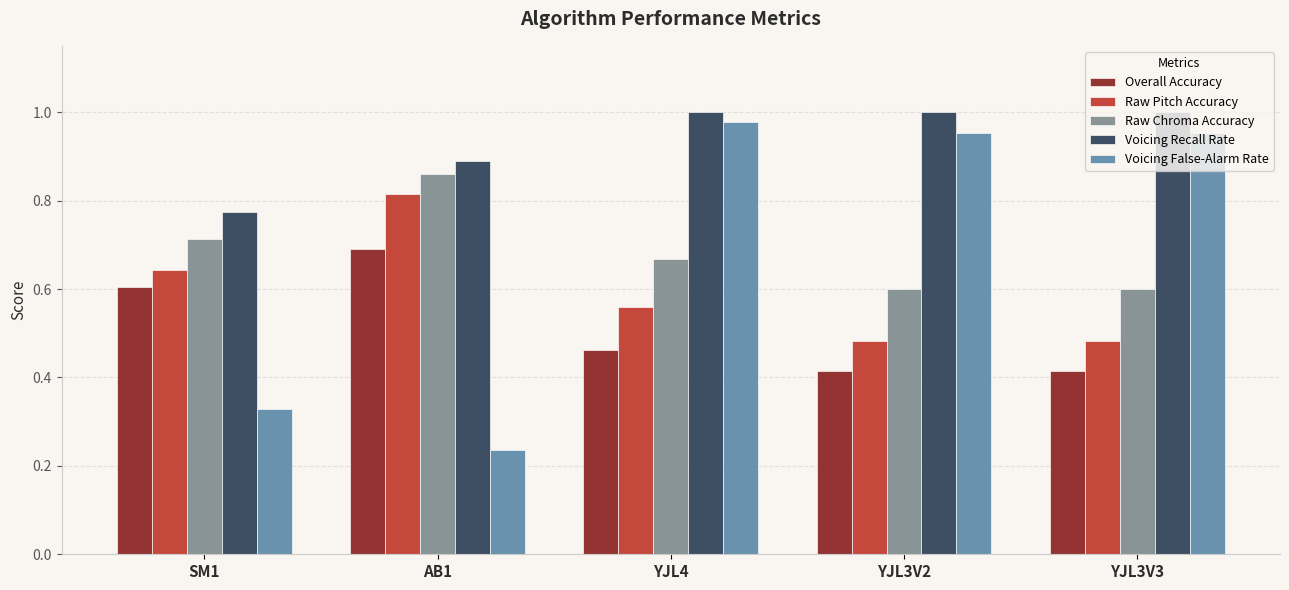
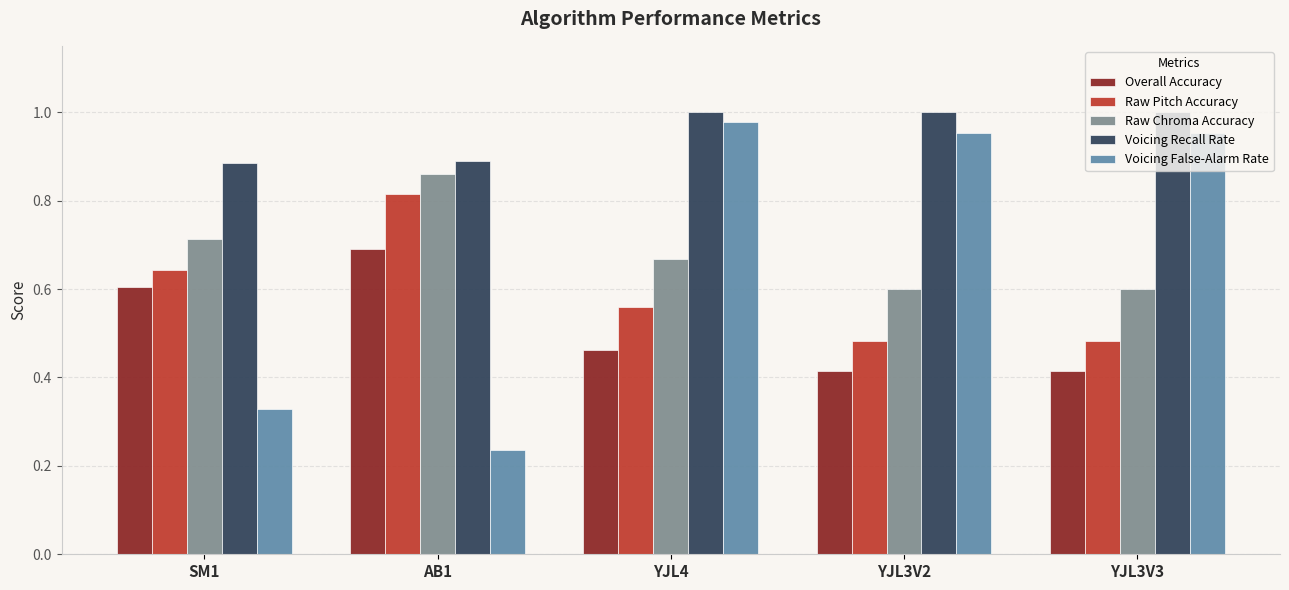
Voicing Recall Rate, SM1: 0.77 -> 0.89
